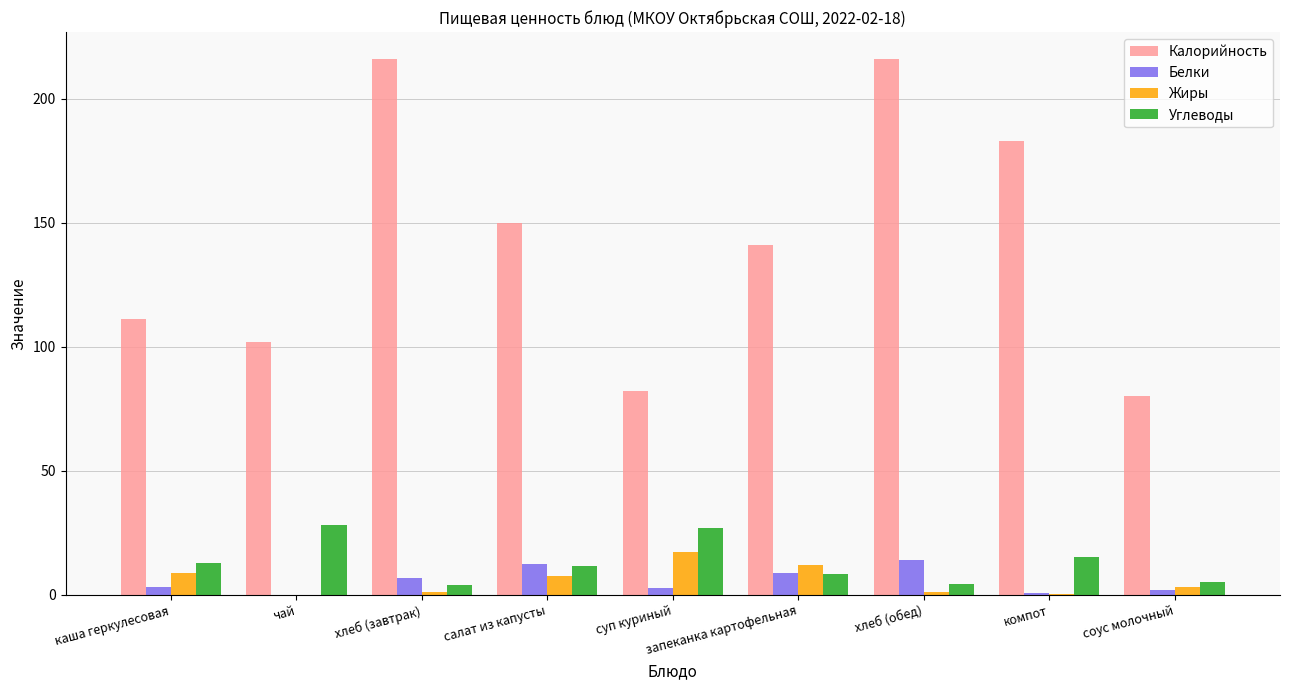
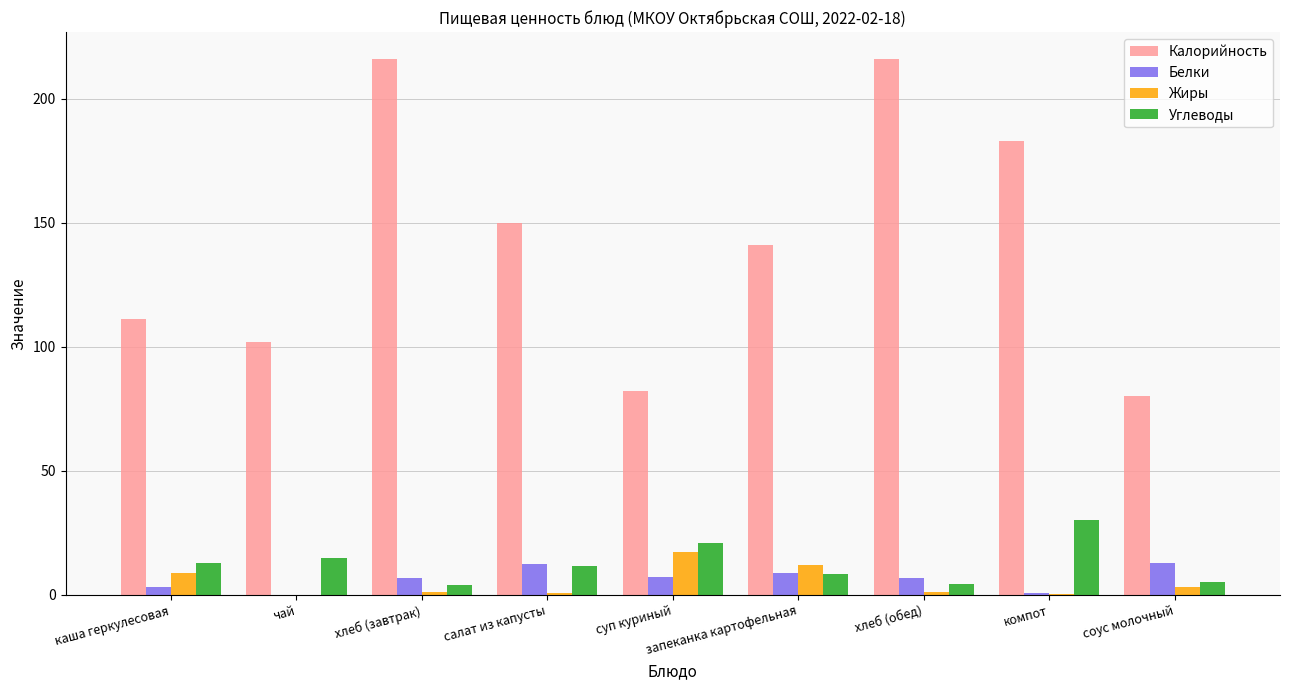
Углеводы, чай: 28 -> 15
Жиры, салат из капусты: 8 -> 1
Белки, суп куриный: 3 -> 7
Углеводы, суп куриный: 27 -> 21
Белки, хлеб (обед): 14 -> 7
Углеводы, компот: 15 -> 30
Белки, соус молочный: 2 -> 13
